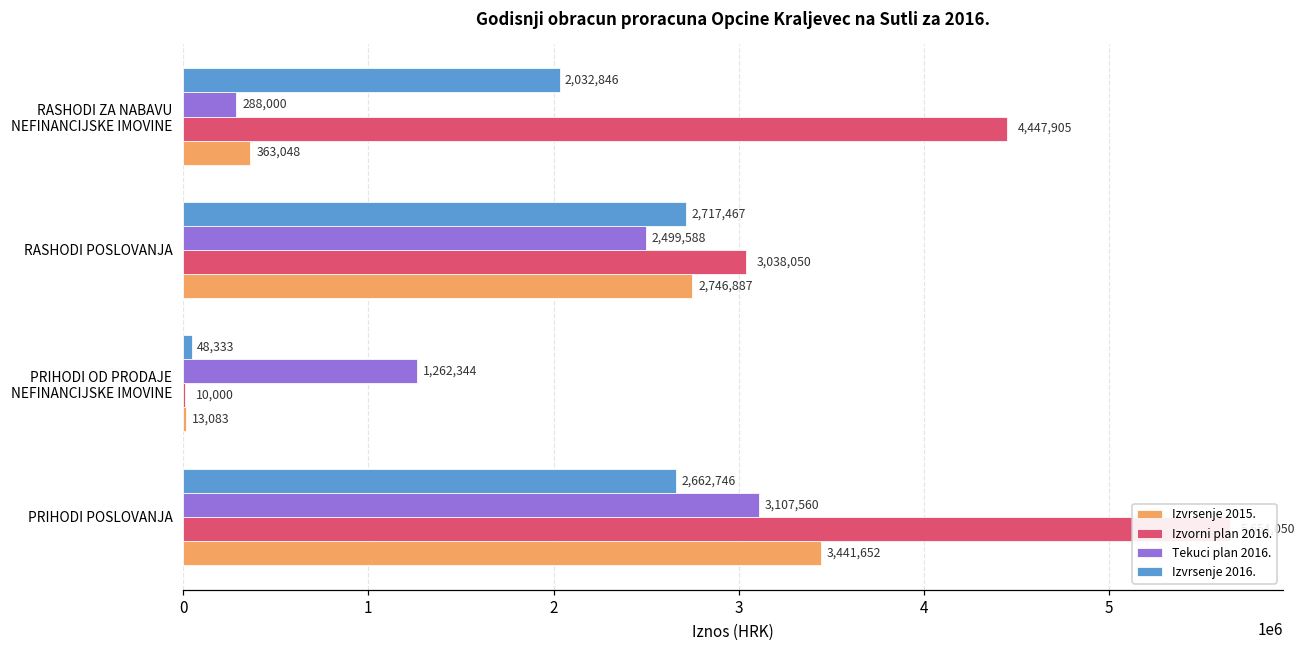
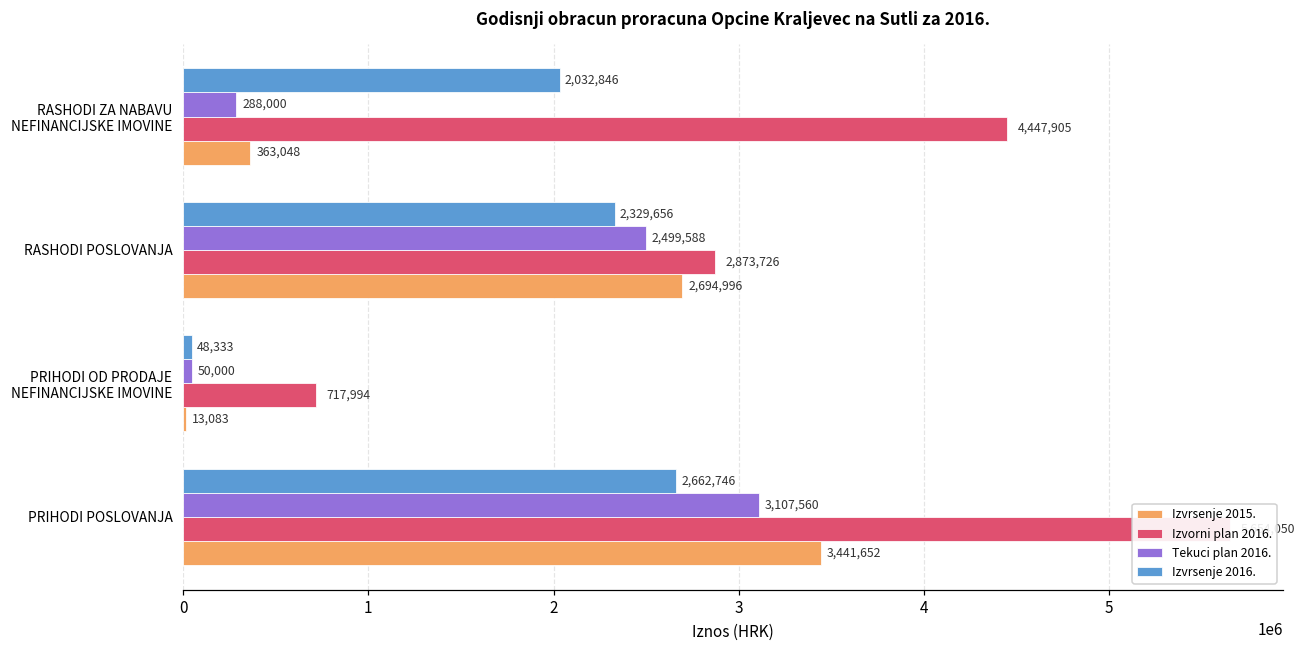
Izvrsenje 2016., RASHODI POSLOVANJA: 2,717,467 -> 2,329,656
Izvorni plan 2016., RASHODI POSLOVANJA: 3,038,050 -> 2,873,726
Izvrsenje 2015., RASHODI POSLOVANJA: 2,746,887 -> 2,694,996
Tekuci plan 2016., PRIHODI OD PRODAJE NEFINANCIJSKE IMOVINE: 1,262,344 -> 50,000
Izvorni plan 2016., PRIHODI OD PRODAJE NEFINANCIJSKE IMOVINE: 10,000 -> 717,994
